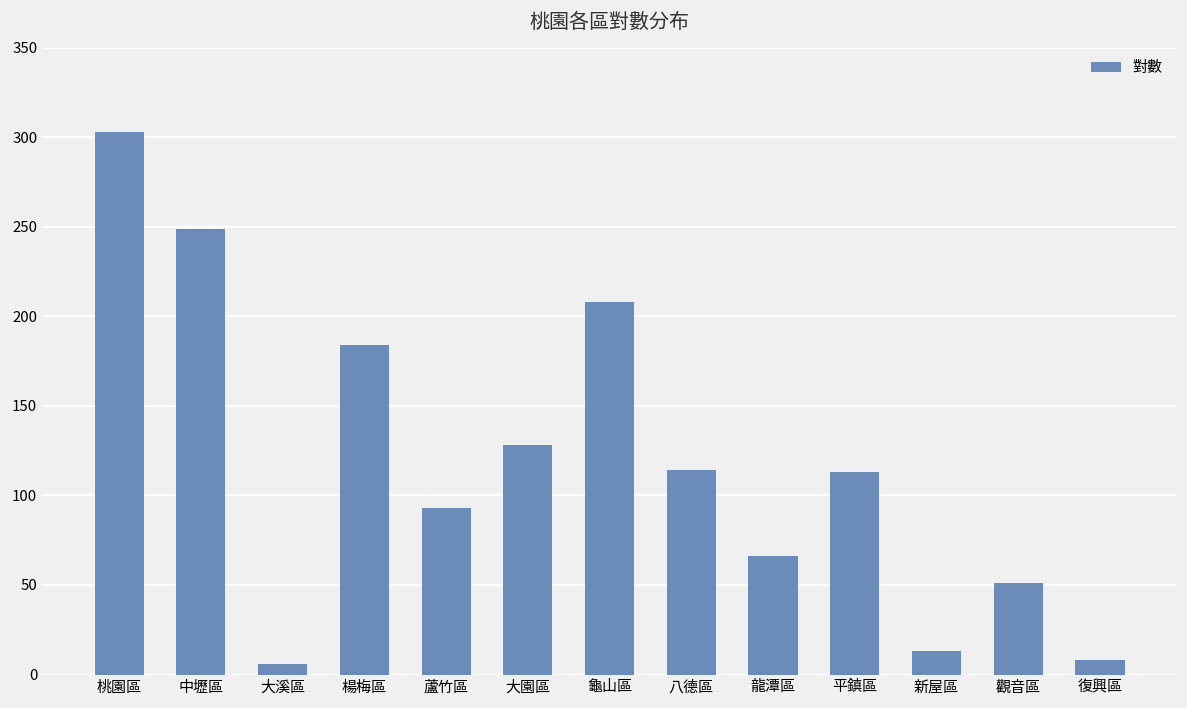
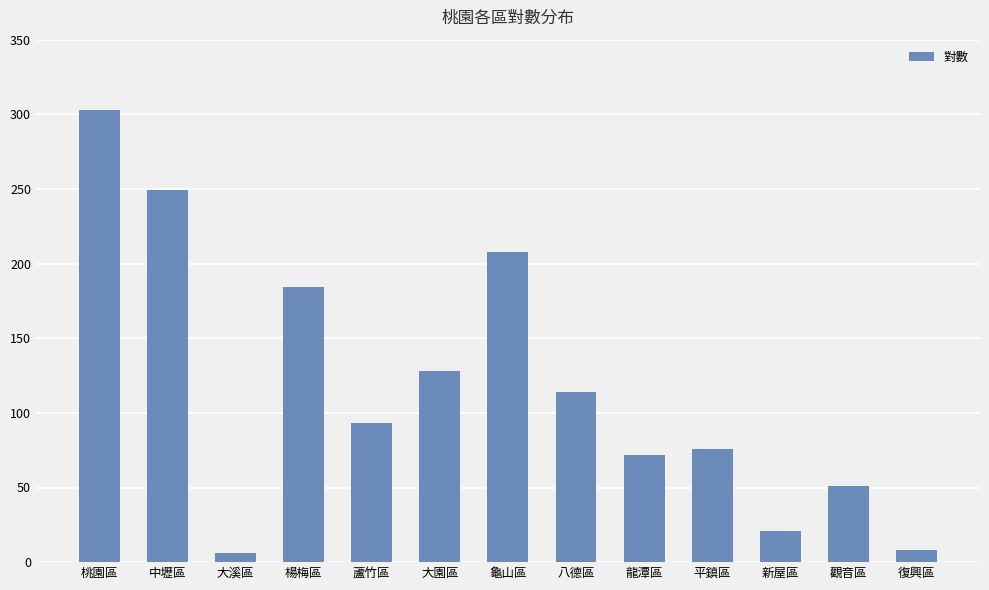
龍潭區: 66 -> 72
平鎮區: 113 -> 76
新屋區: 13 -> 21
